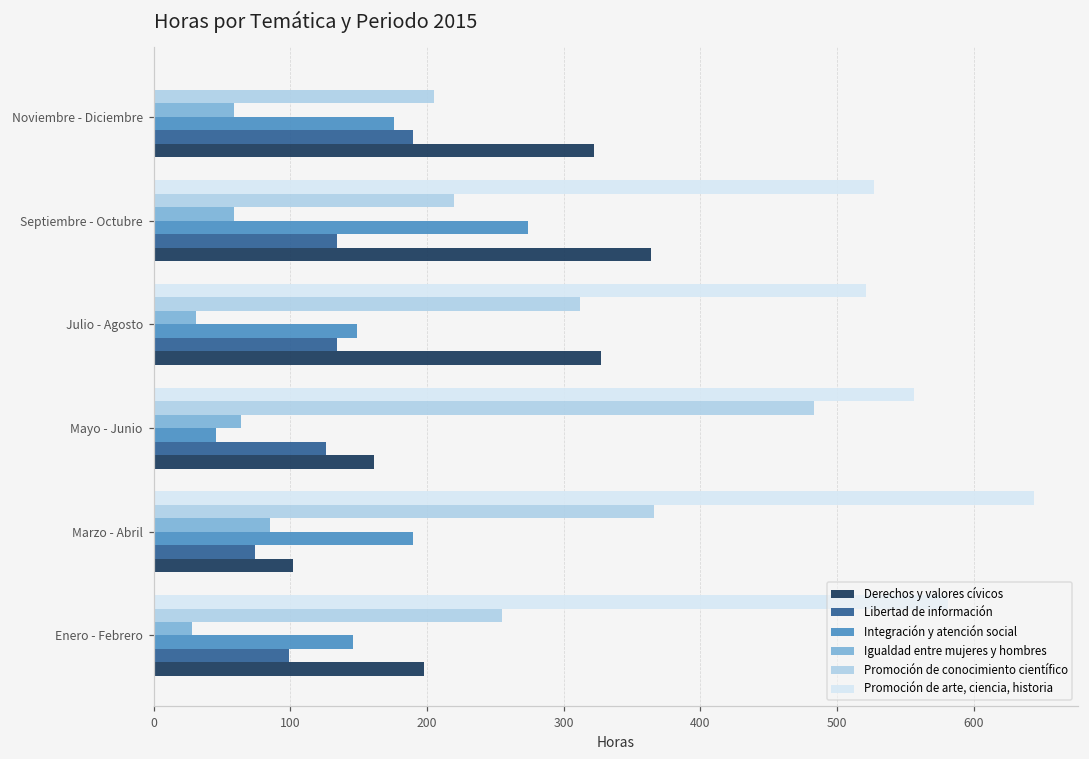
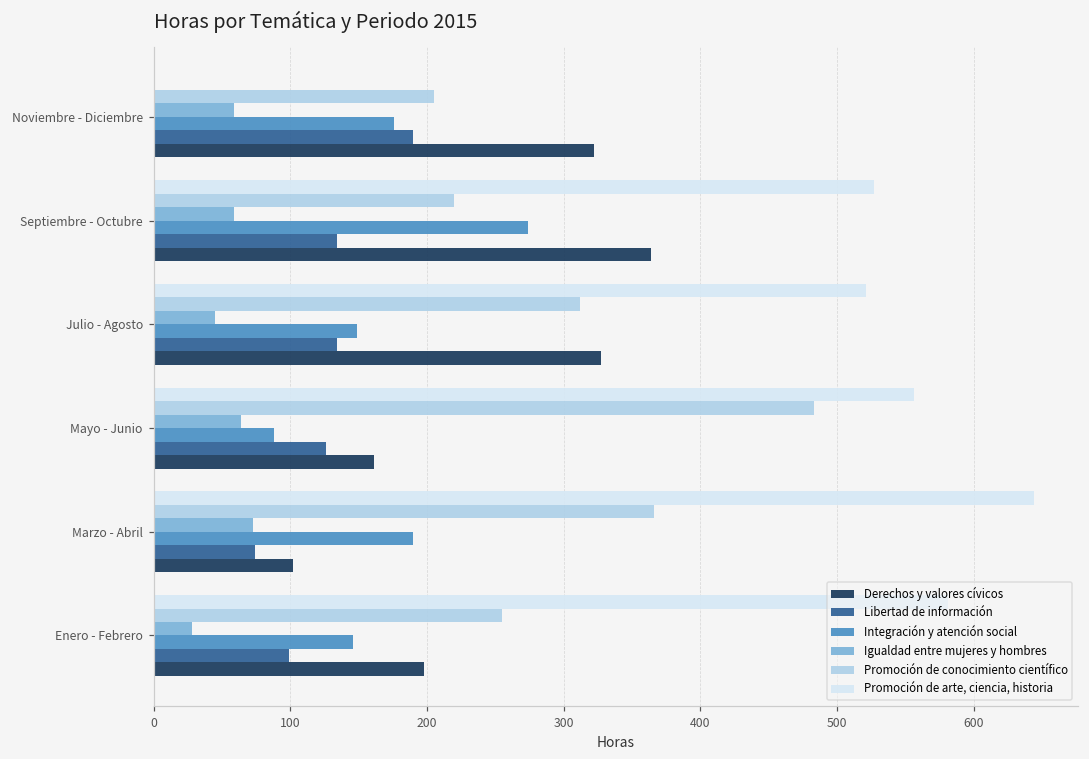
Igualdad entre mujeres y hombres, Julio - Agosto: 31 -> 45
Integración y atención social, Mayo - Junio: 46 -> 88
Igualdad entre mujeres y hombres, Marzo - Abril: 85 -> 73
